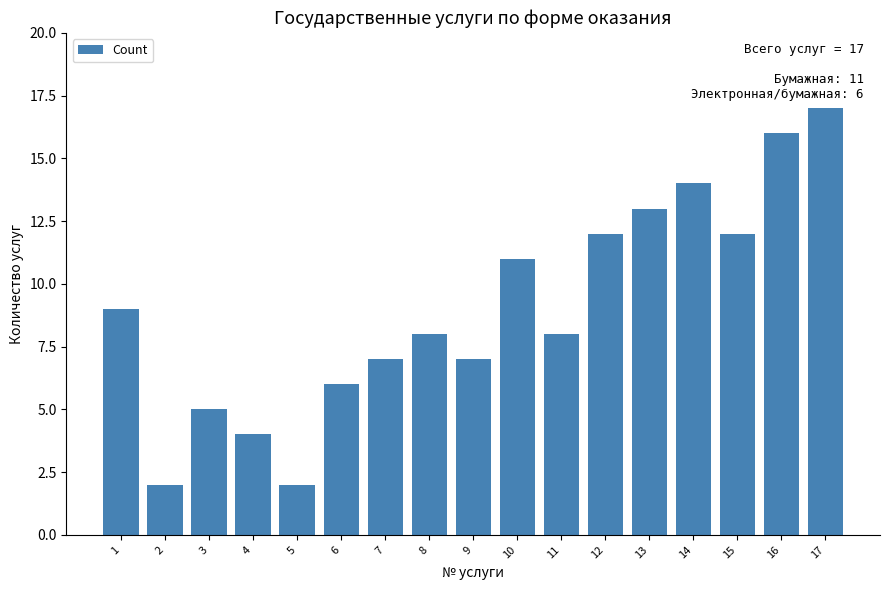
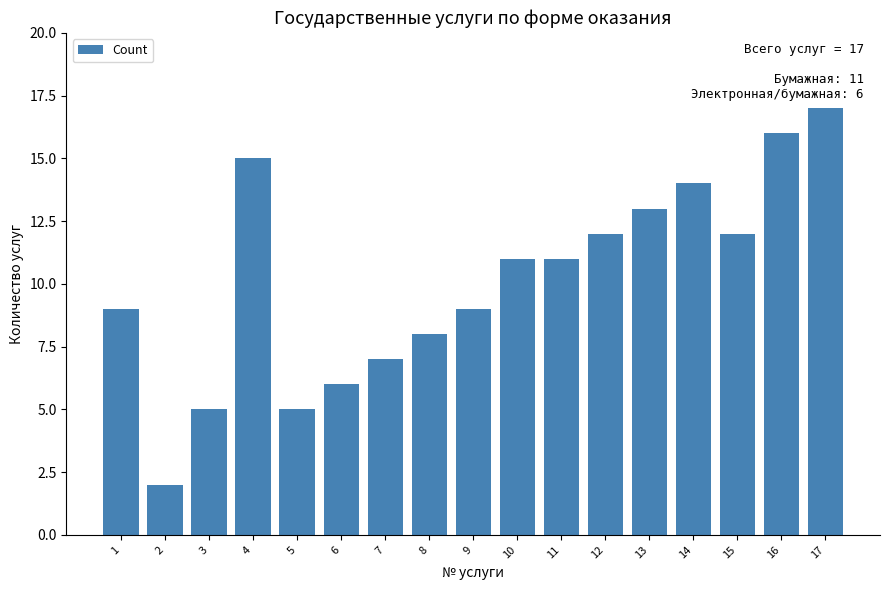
4: 4 -> 15
5: 2 -> 5
9: 7 -> 9
11: 8 -> 11
